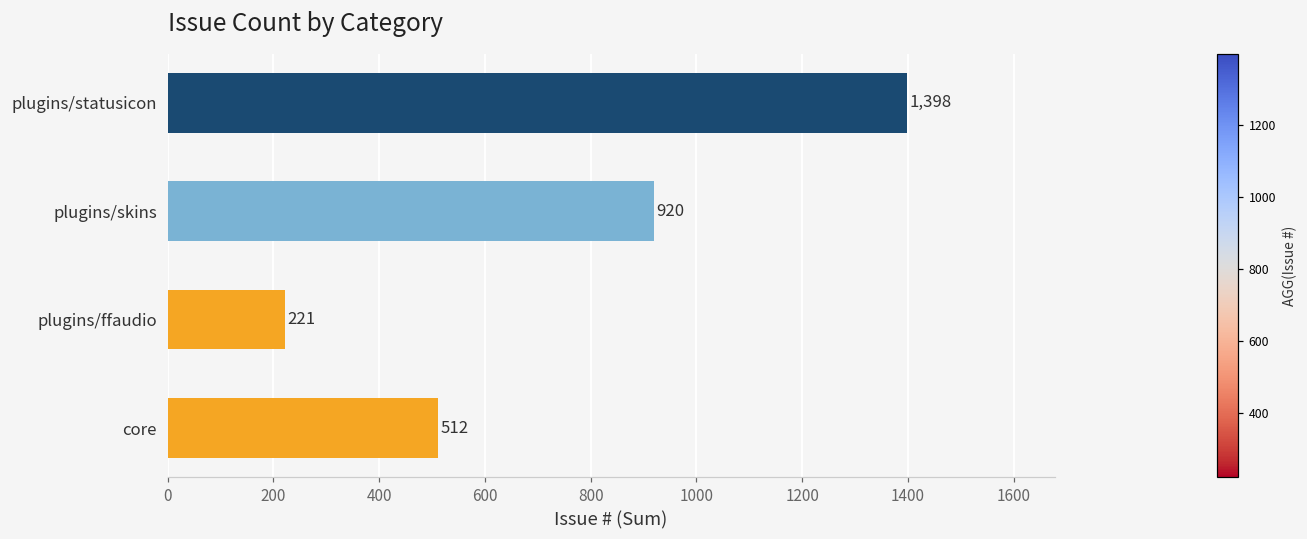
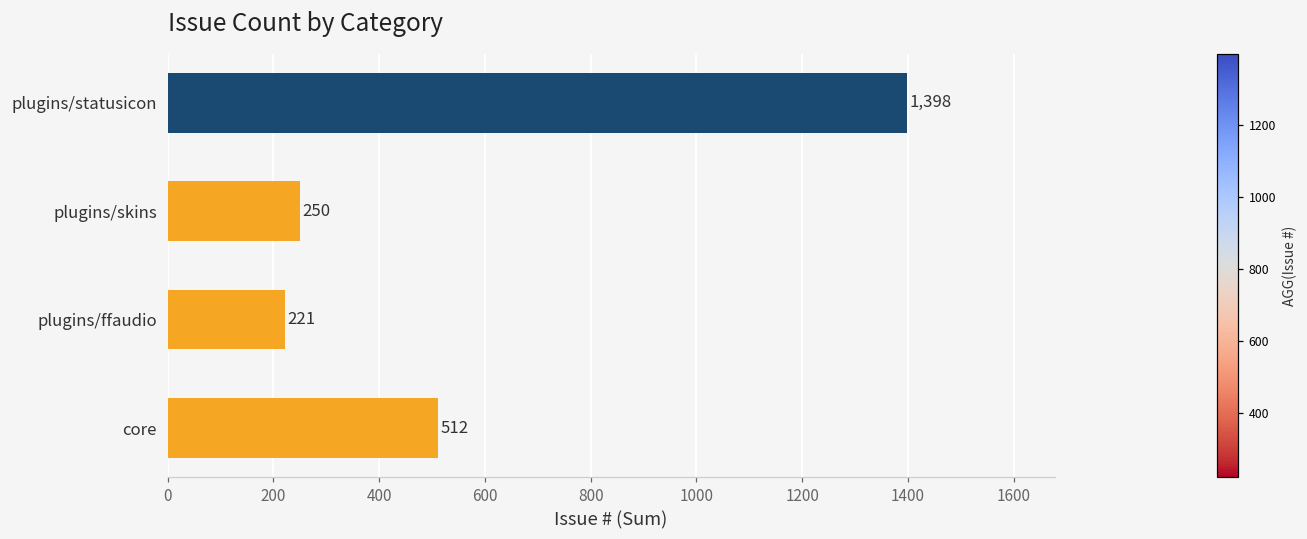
plugins/skins: 920 -> 250
